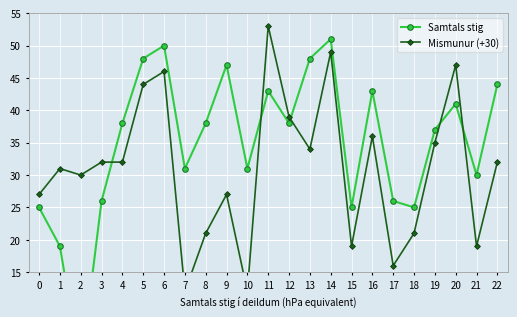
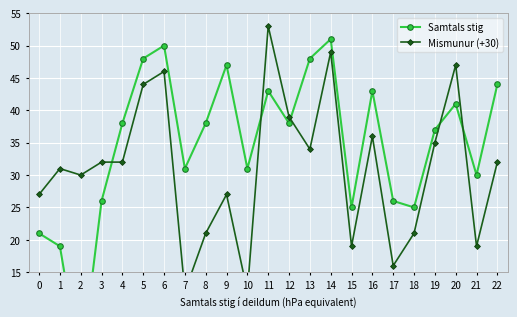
Samtals stig, 0: 25 -> 21
